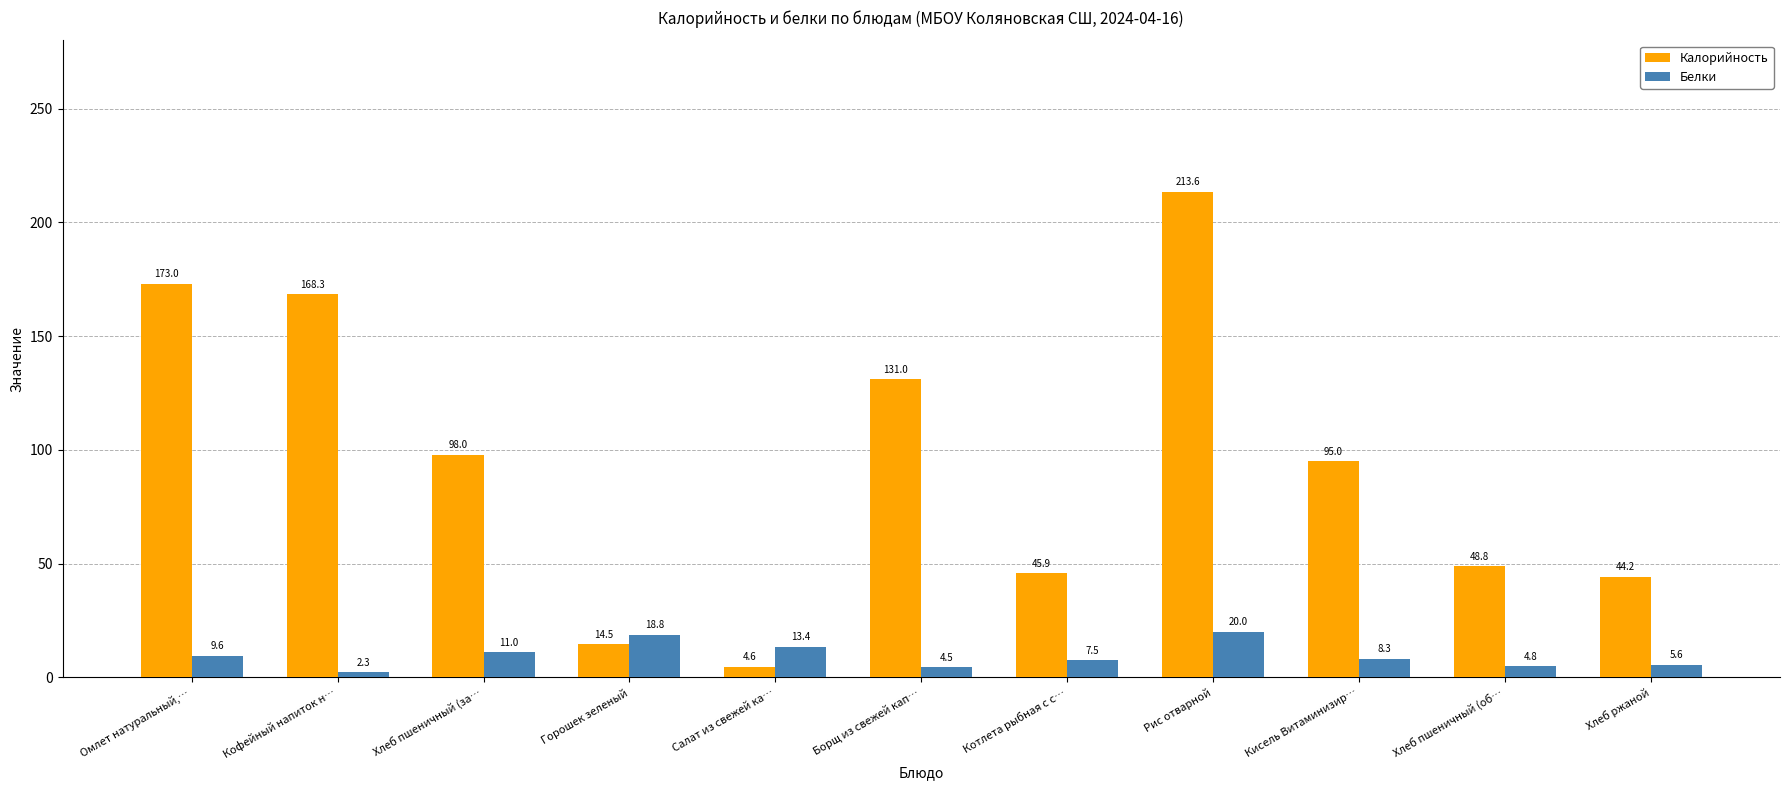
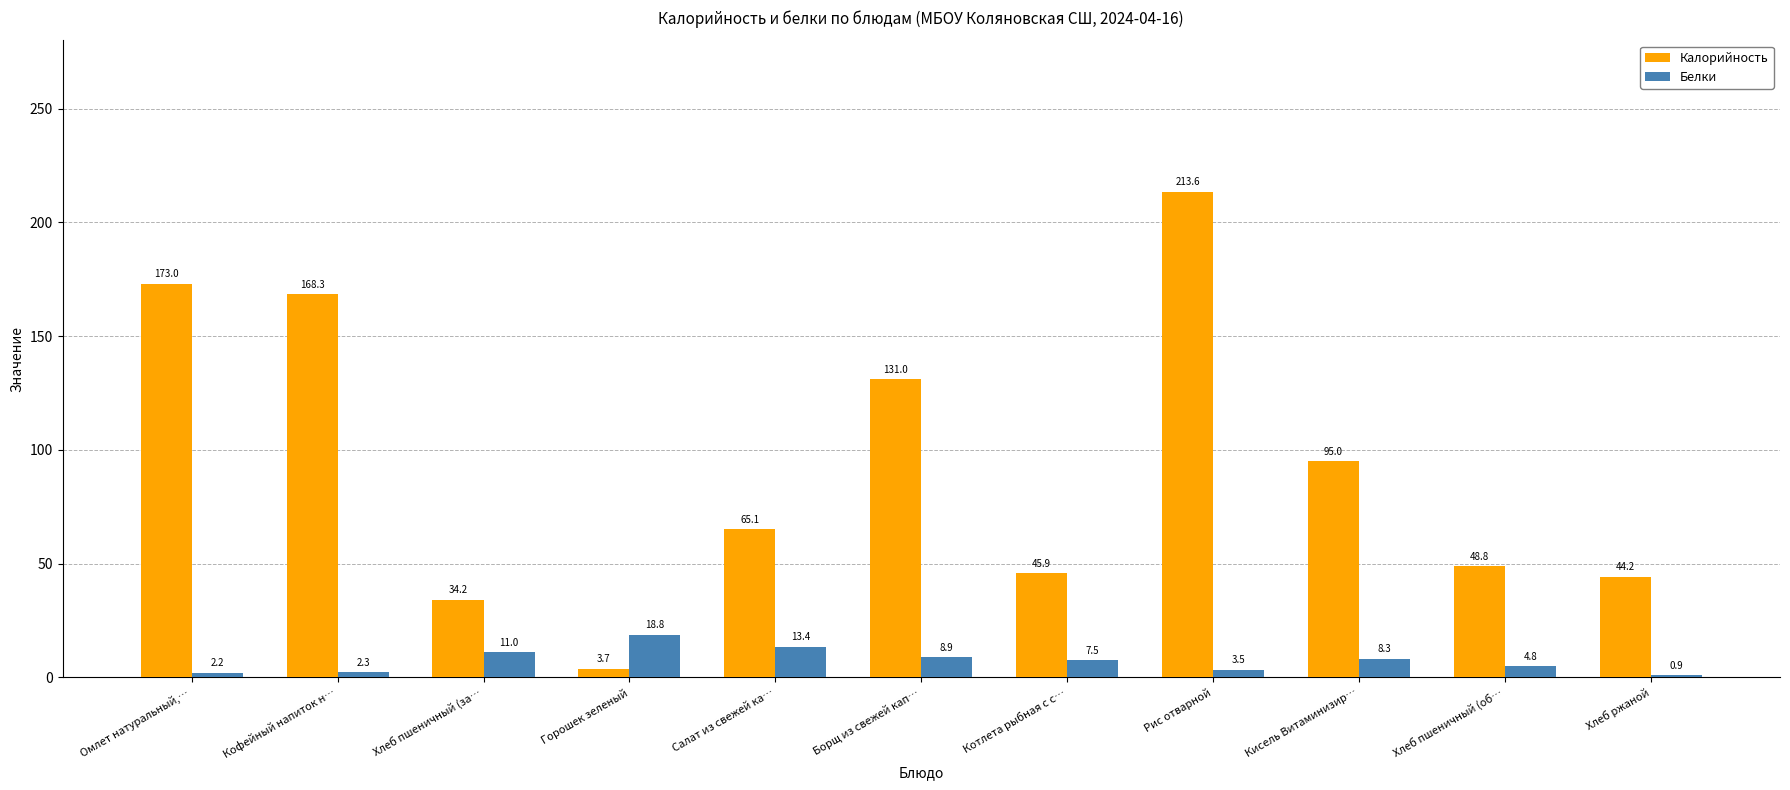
Белки, Омлет натуральный,…: 9.6 -> 2.2
Калорийность, Хлеб пшеничный (за…: 98.0 -> 34.2
Калорийность, Горошек зеленый: 14.5 -> 3.7
Калорийность, Салат из свежей ка…: 4.6 -> 65.1
Белки, Борщ из свежей кап…: 4.5 -> 8.9
Белки, Рис отварной: 20.0 -> 3.5
Белки, Хлеб ржаной: 5.6 -> 0.9
